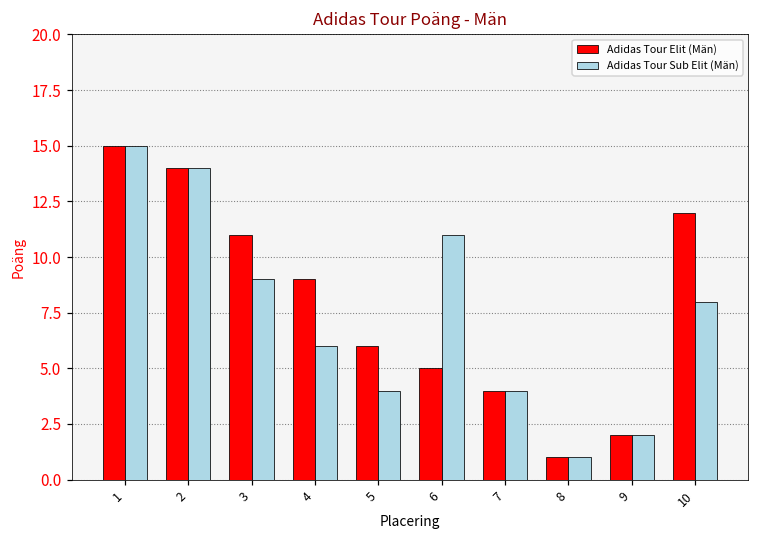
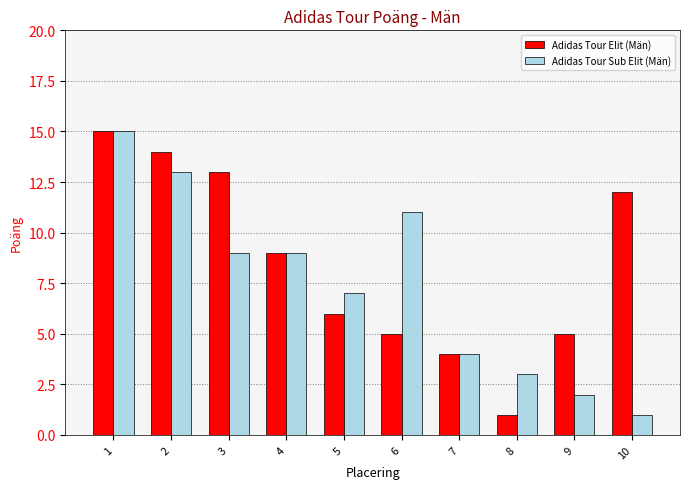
Adidas Tour Sub Elit (Män), 2: 14 -> 13
Adidas Tour Elit (Män), 3: 11 -> 13
Adidas Tour Sub Elit (Män), 4: 6 -> 9
Adidas Tour Sub Elit (Män), 5: 4 -> 7
Adidas Tour Sub Elit (Män), 8: 1 -> 3
Adidas Tour Elit (Män), 9: 2 -> 5
Adidas Tour Sub Elit (Män), 10: 8 -> 1
